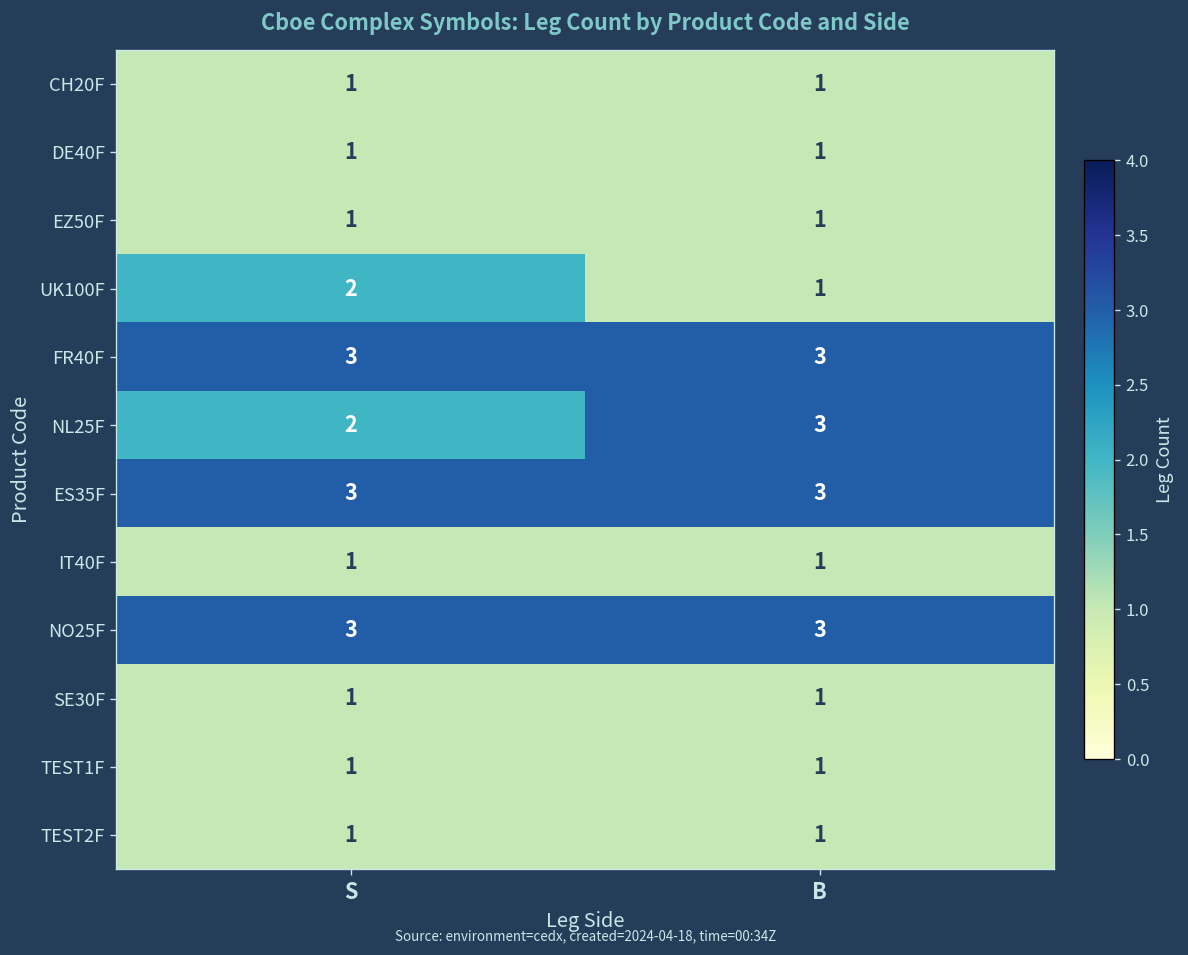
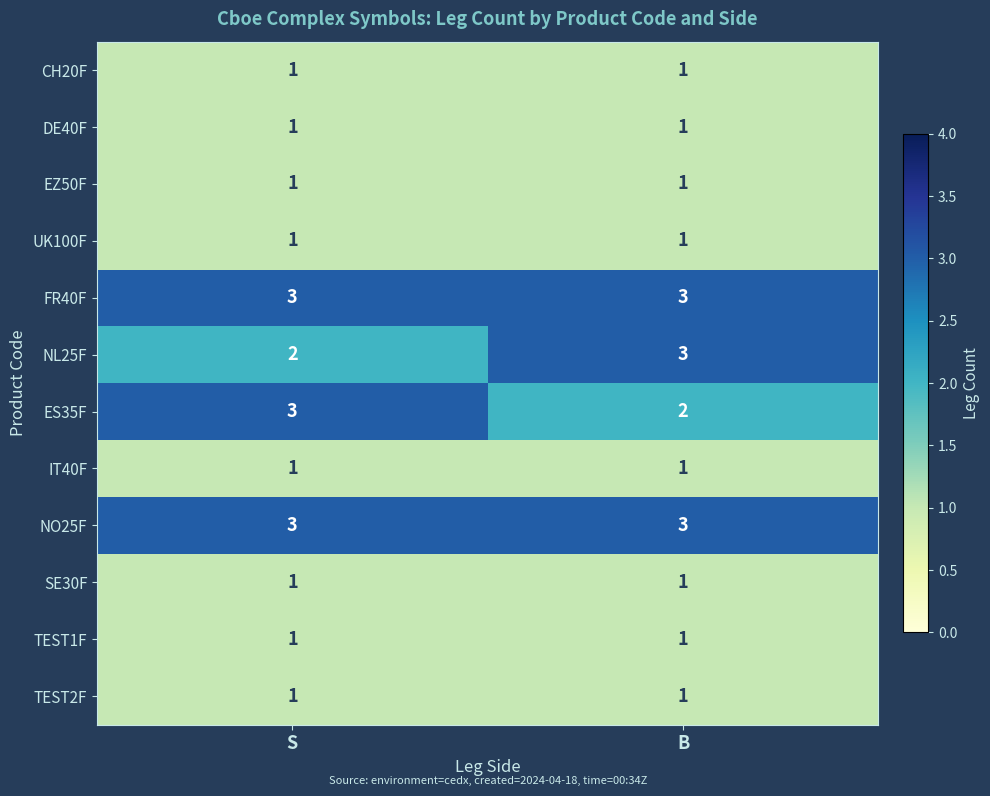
UK100F, S: 2 -> 1
ES35F, B: 3 -> 2
